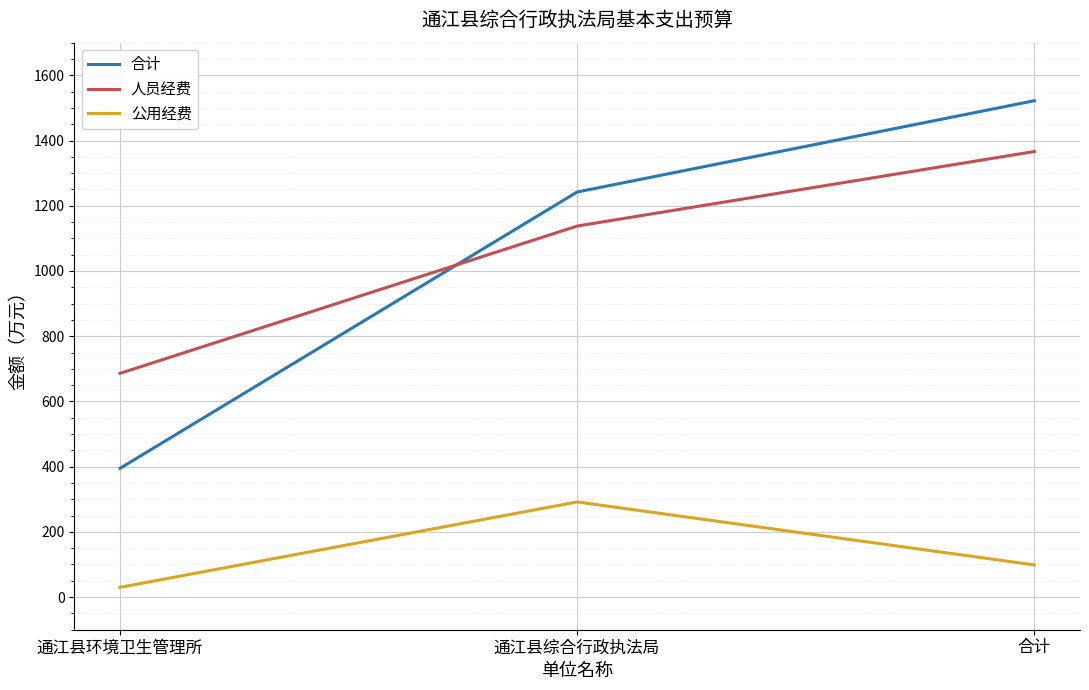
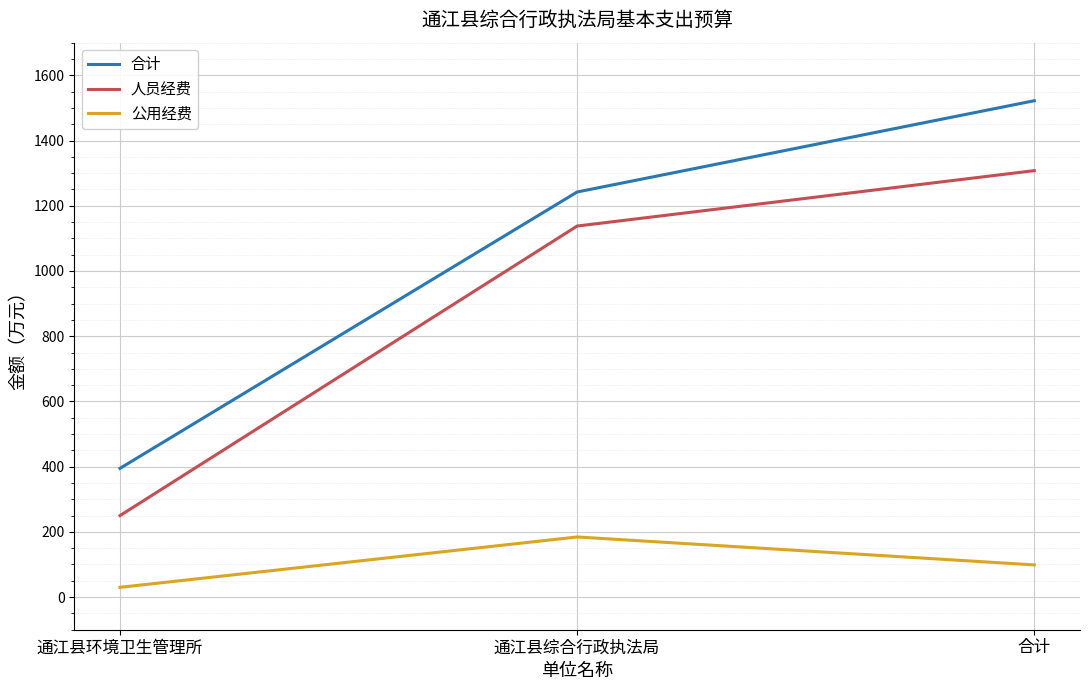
人员经费, 通江县环境卫生管理所: 690 -> 250
公用经费, 通江县综合行政执法局: 290 -> 180
人员经费, 合计: 1370 -> 1310
